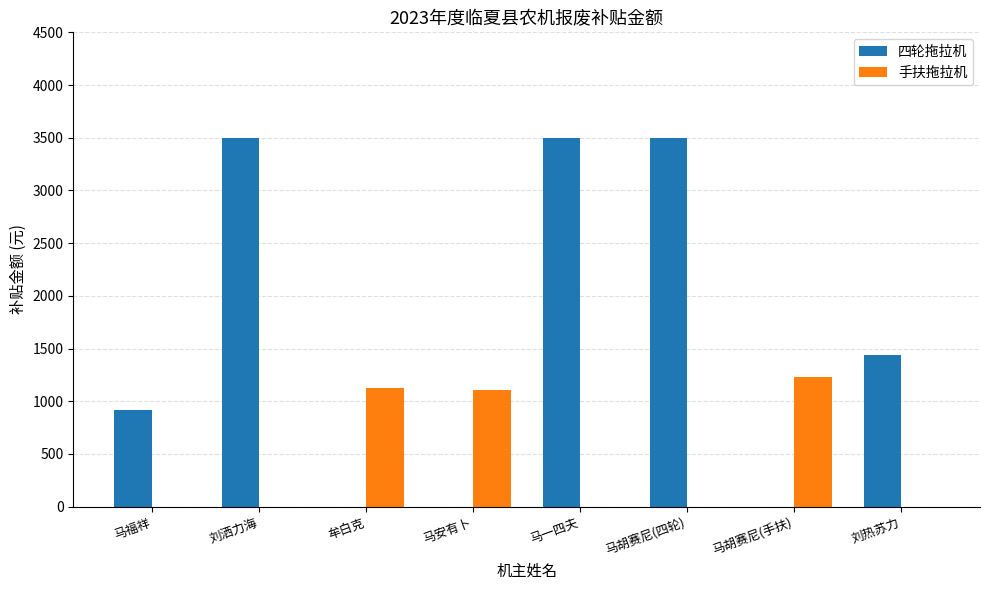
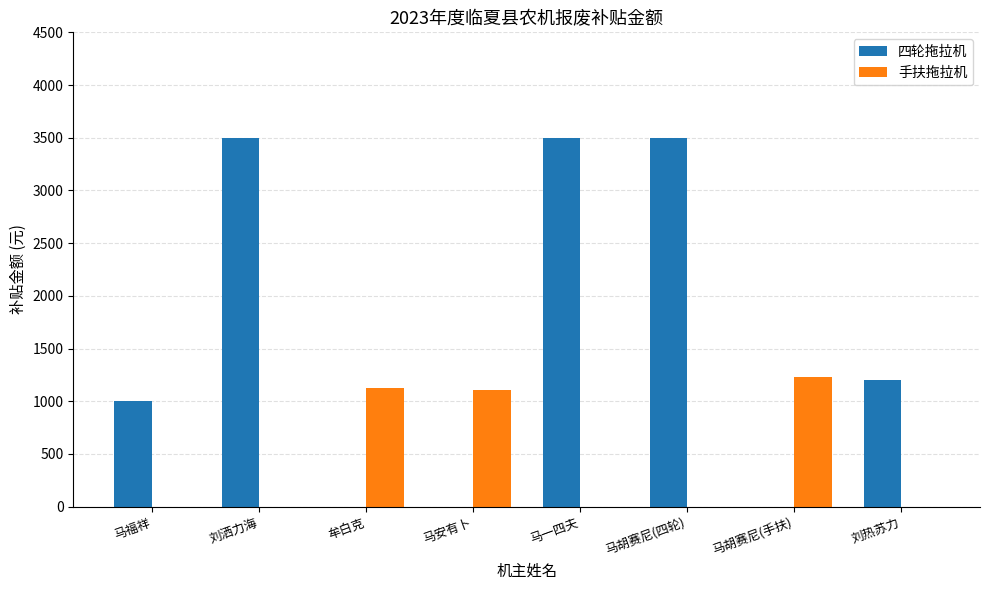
四轮拖拉机, 马福祥: 920 -> 1000
四轮拖拉机, 刘热苏力: 1440 -> 1200
